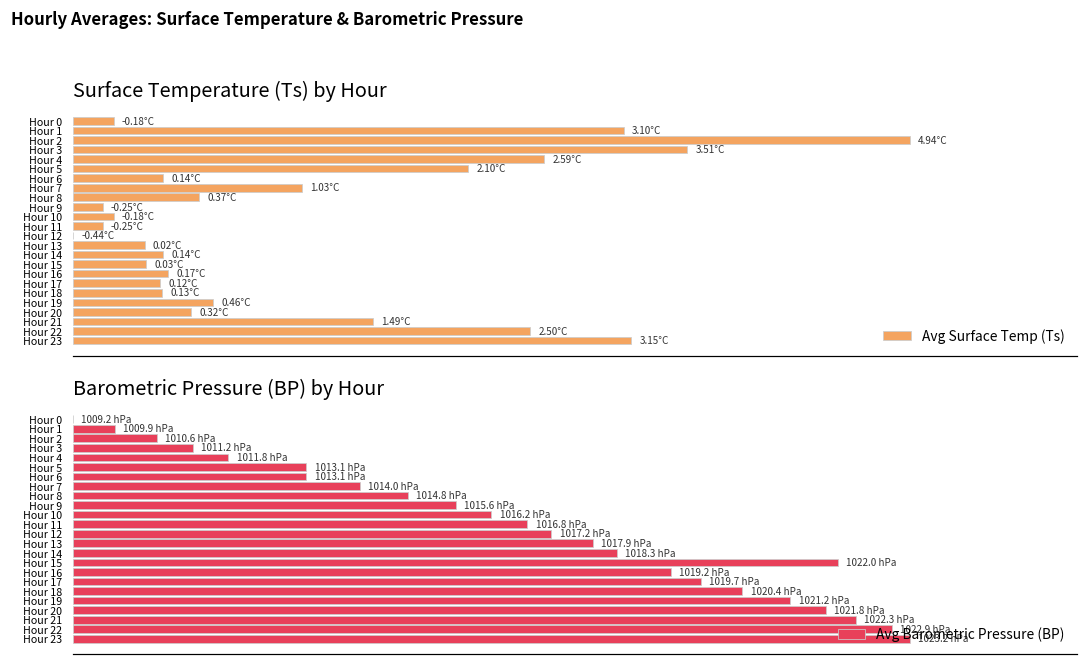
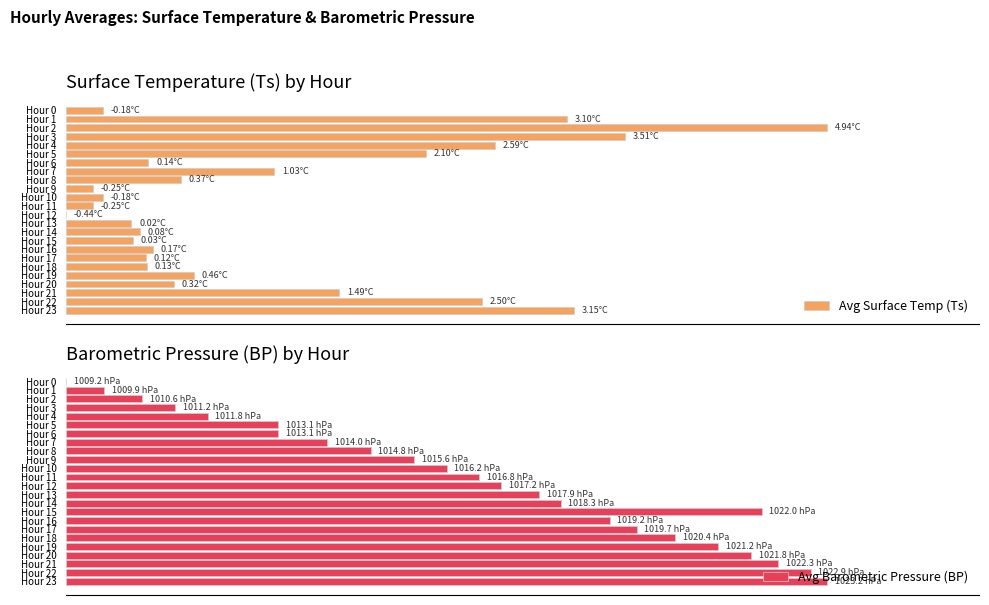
Surface Temperature (Ts) by Hour, Hour 14: 0.14°C -> 0.08°C
